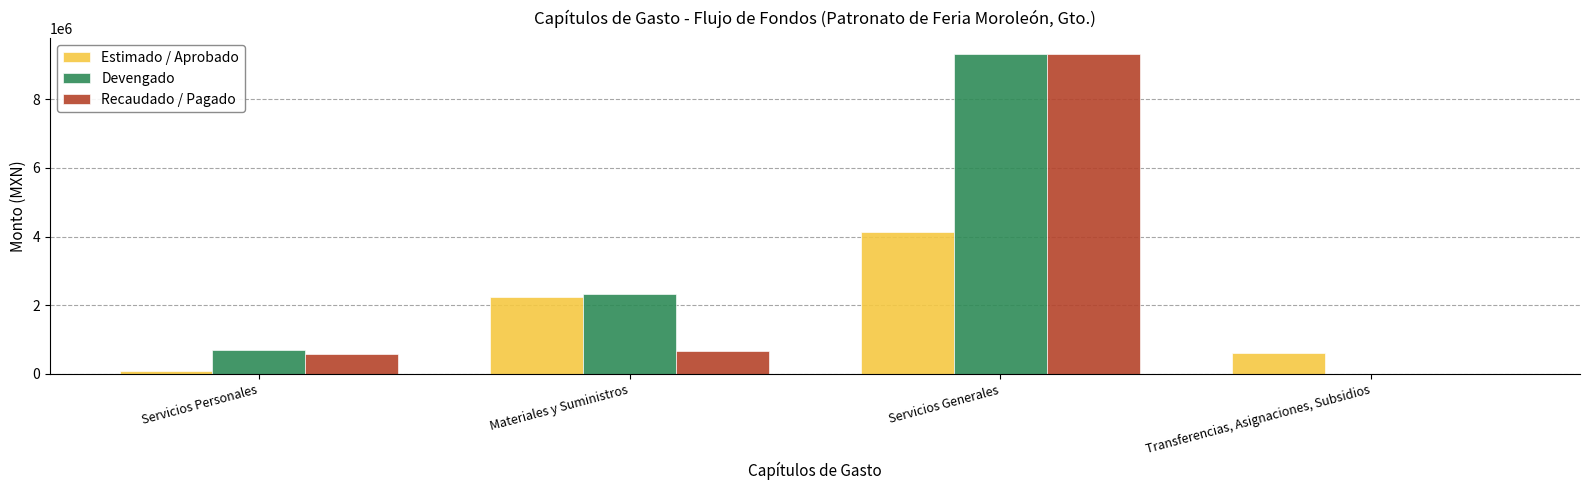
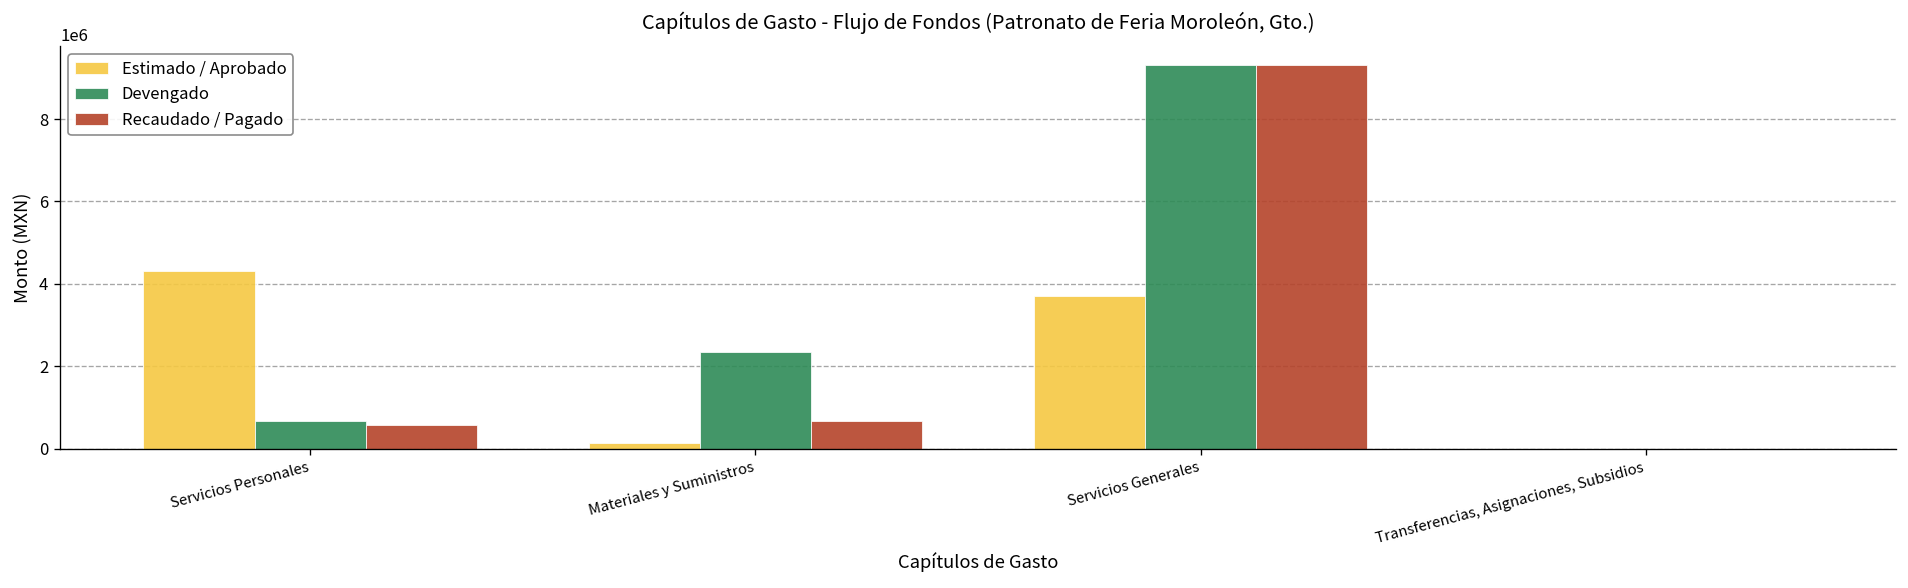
Estimado / Aprobado, Servicios Personales: 100000 -> 4300000
Estimado / Aprobado, Materiales y Suministros: 2200000 -> 100000
Estimado / Aprobado, Servicios Generales: 4100000 -> 3700000
Estimado / Aprobado, Transferencias, Asignaciones, Subsidios: 600000 -> 0
